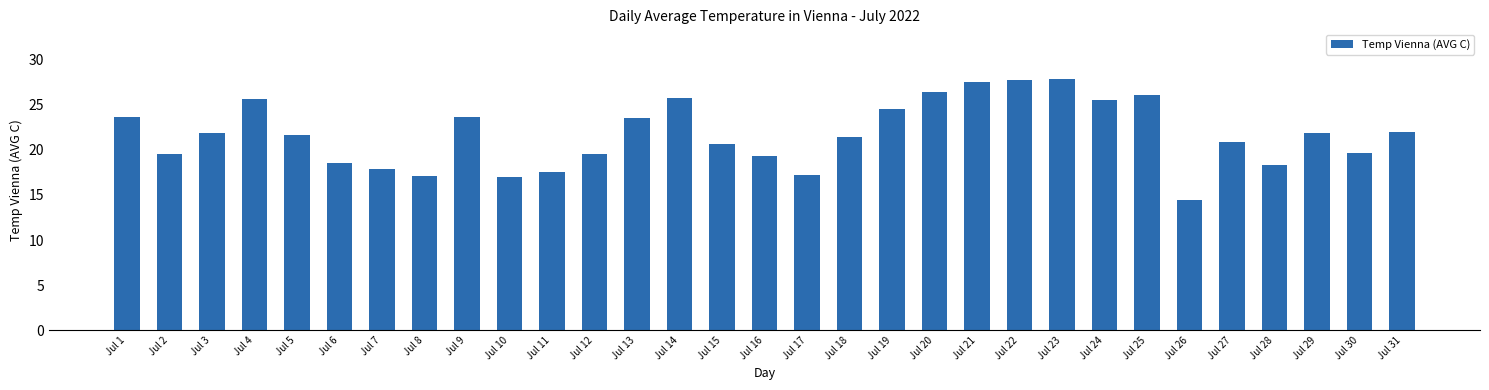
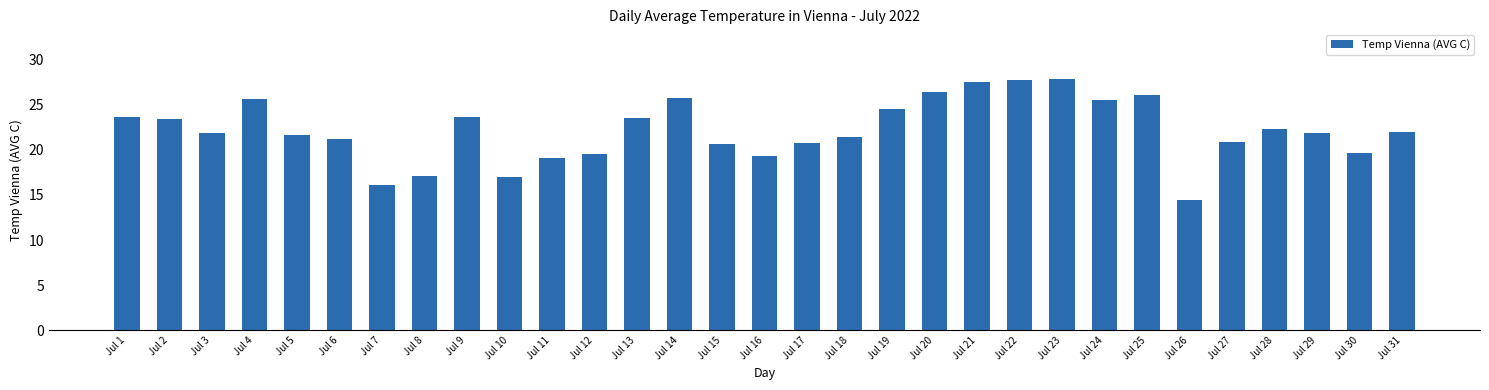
Jul 2: 20 -> 23
Jul 6: 19 -> 21
Jul 7: 18 -> 16
Jul 11: 18 -> 19
Jul 17: 17 -> 21
Jul 28: 18 -> 22
